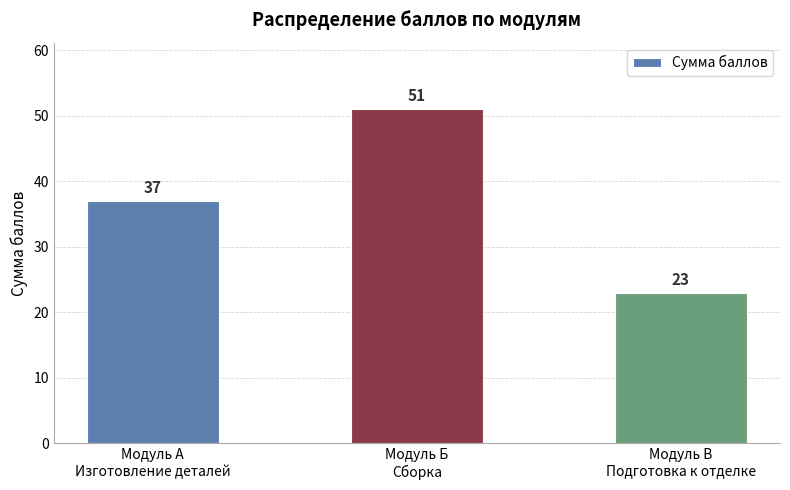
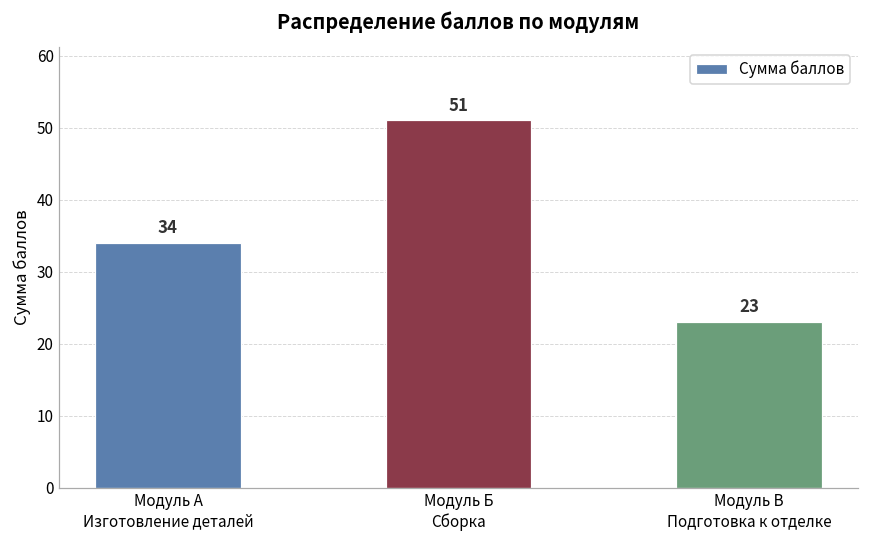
Модуль А Изготовление деталей: 37 -> 34
